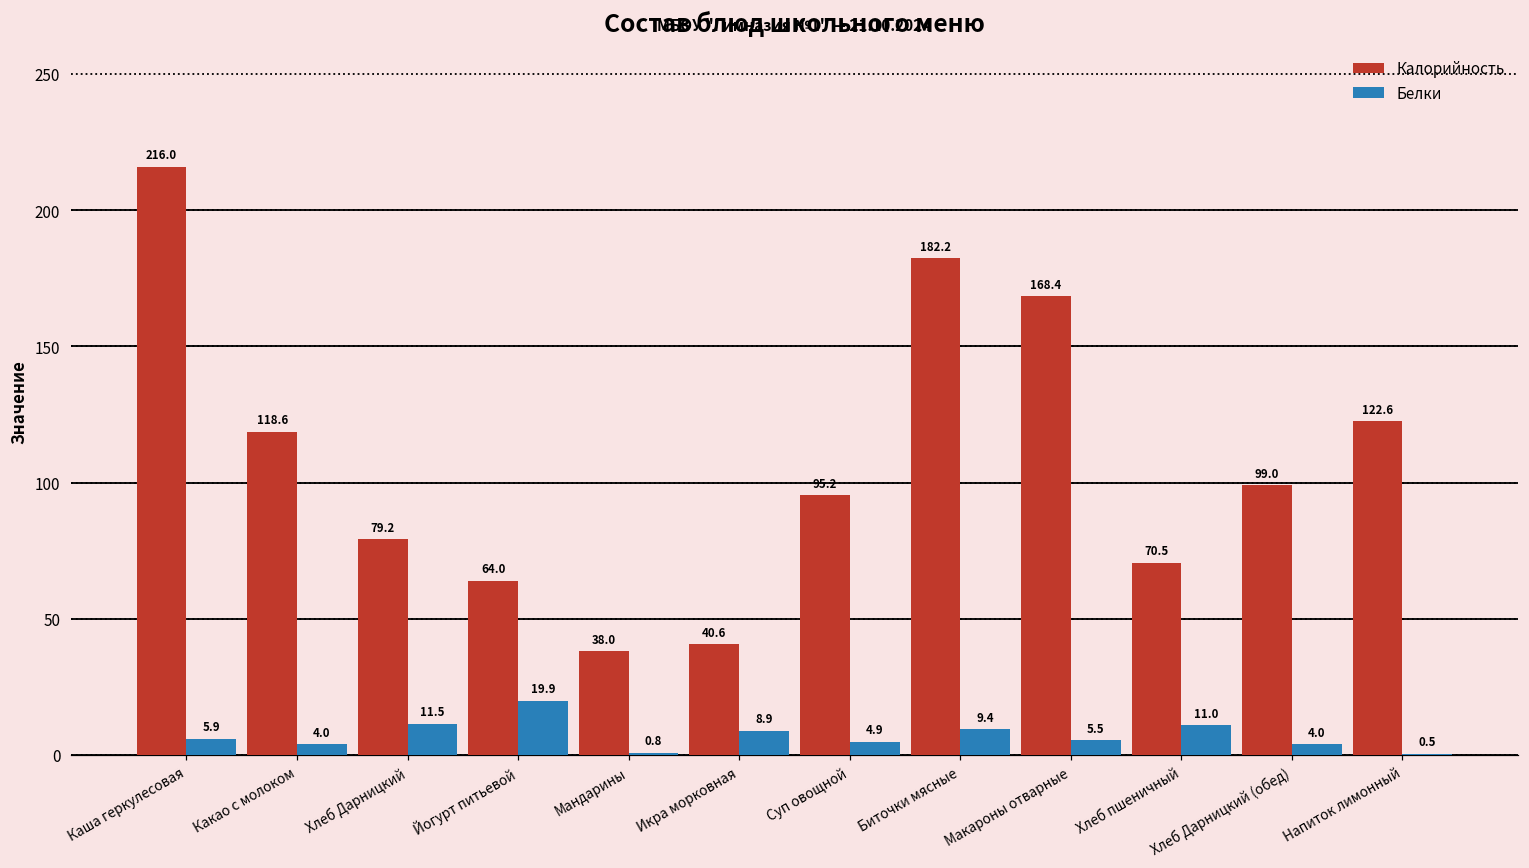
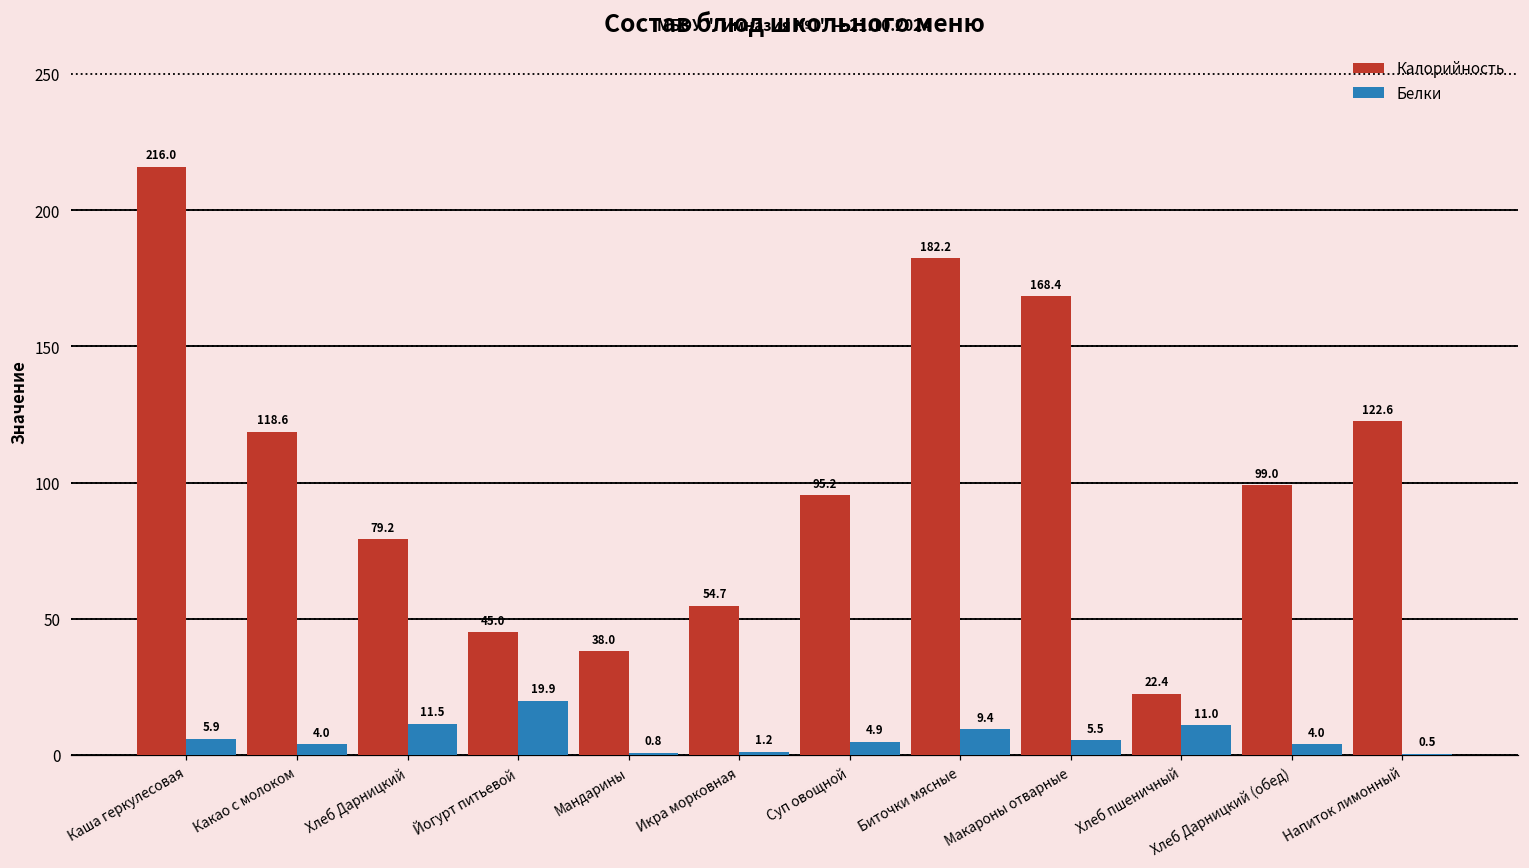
Калорийность, Йогурт питьевой: 64.0 -> 45.0
Калорийность, Икра морковная: 40.6 -> 54.7
Белки, Икра морковная: 8.9 -> 1.2
Калорийность, Хлеб пшеничный: 70.5 -> 22.4
